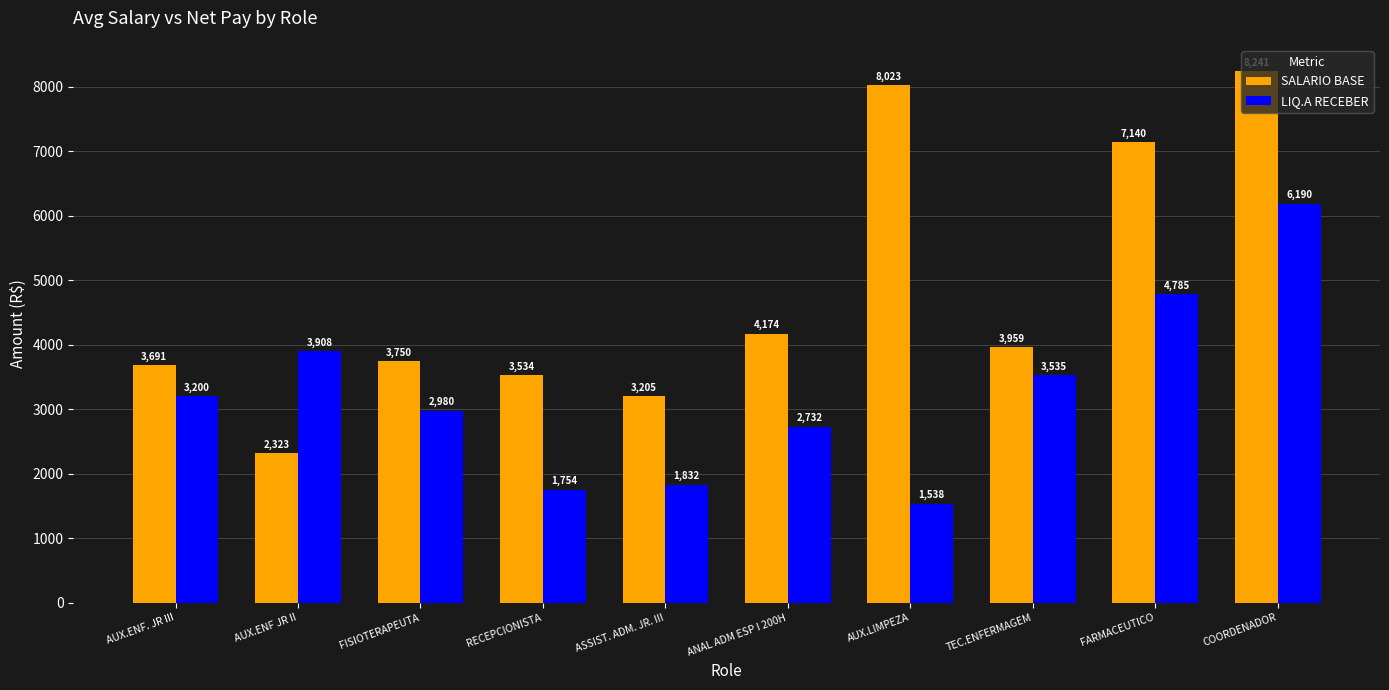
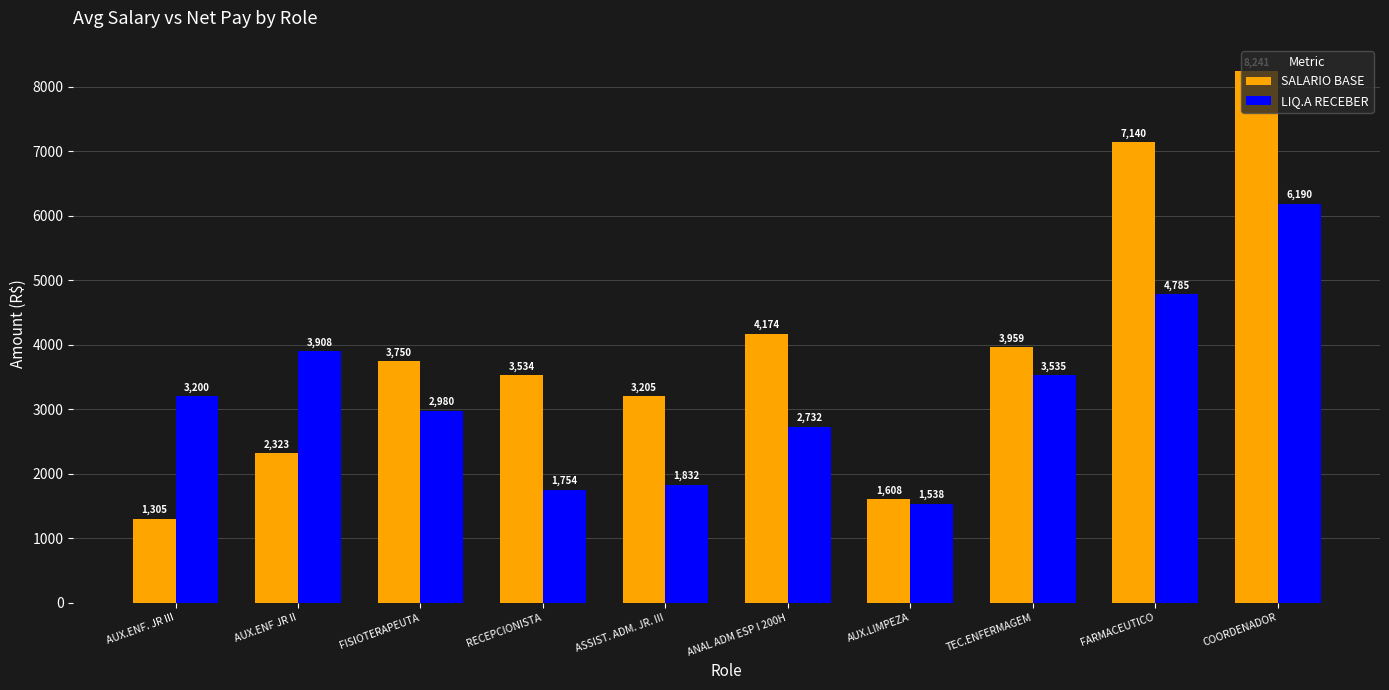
SALARIO BASE, AUX.ENF. JR III: 3,691 -> 1,305
SALARIO BASE, AUX.LIMPEZA: 8,023 -> 1,608
